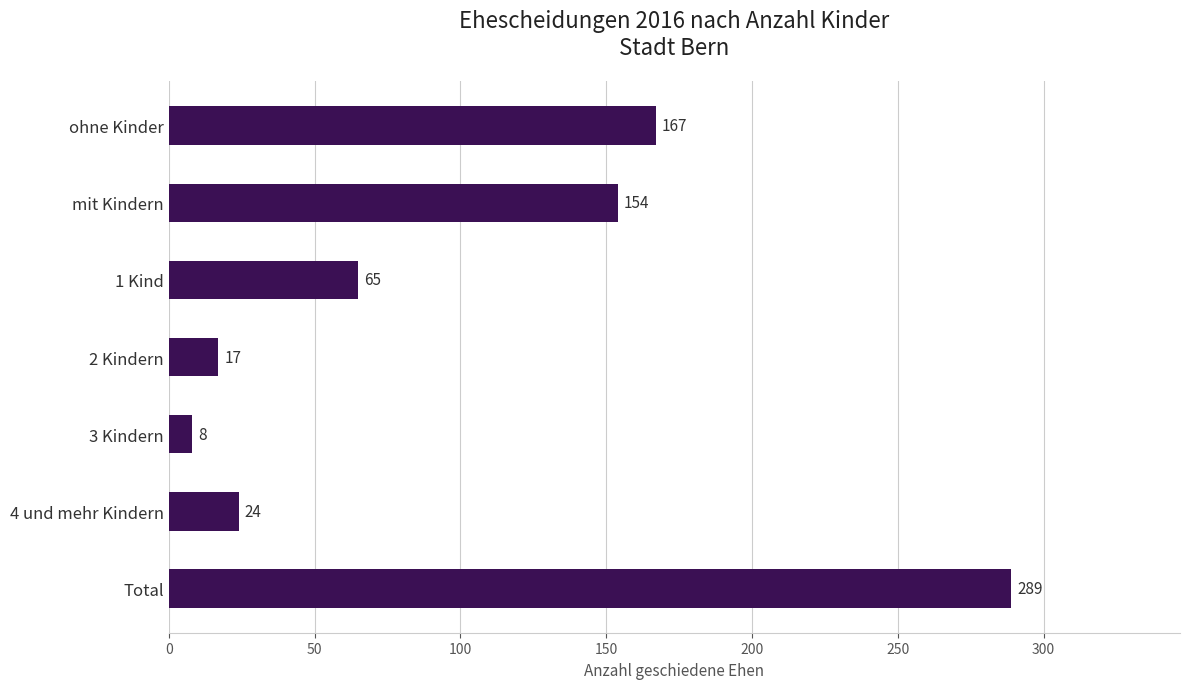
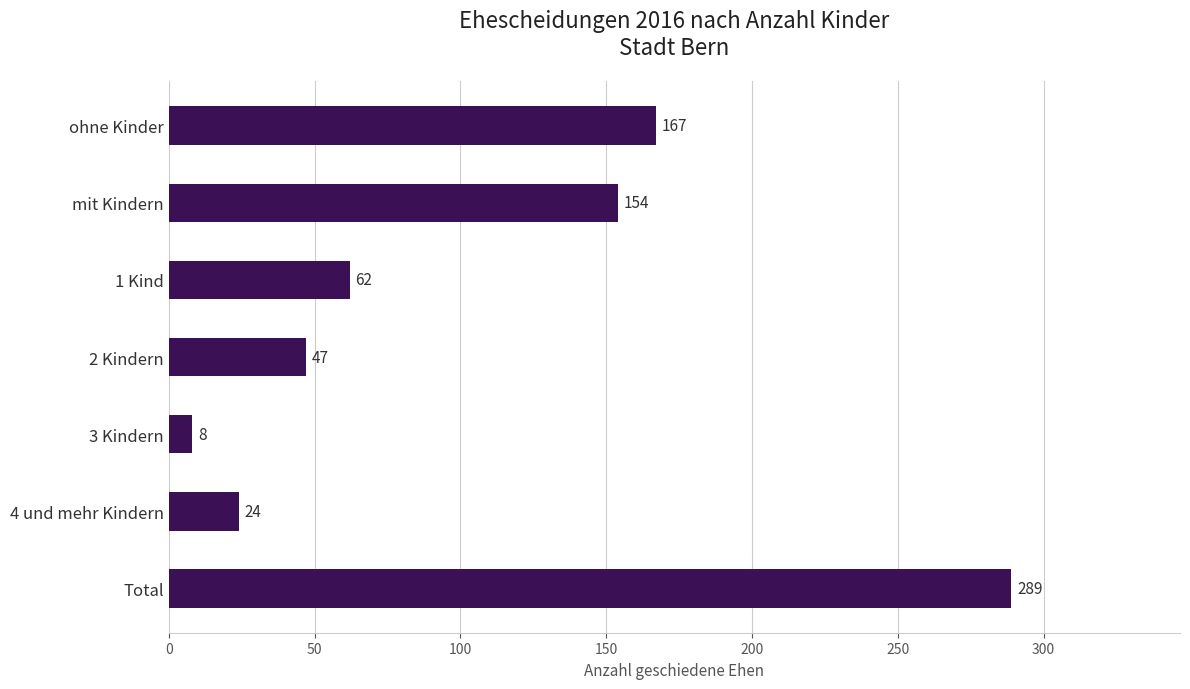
1 Kind: 65 -> 62
2 Kindern: 17 -> 47
